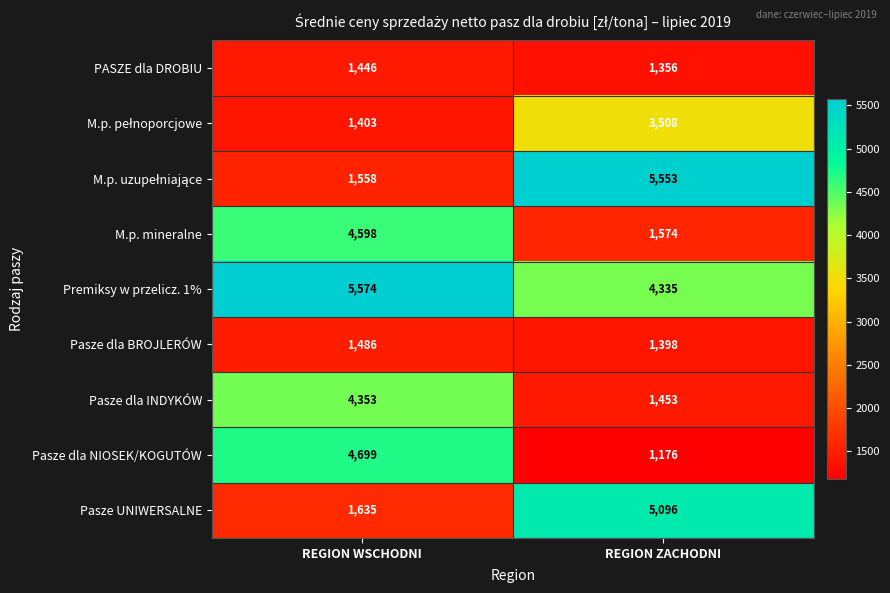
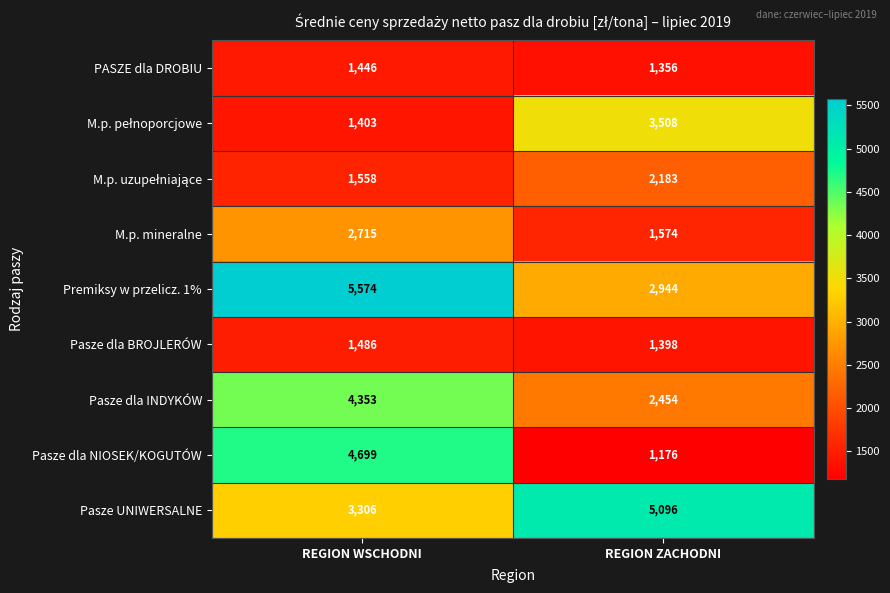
M.p. uzupełniające, REGION ZACHODNI: 5,553 -> 2,183
M.p. mineralne, REGION WSCHODNI: 4,598 -> 2,715
Premiksy w przelicz. 1%, REGION ZACHODNI: 4,335 -> 2,944
Pasze dla INDYKÓW, REGION ZACHODNI: 1,453 -> 2,454
Pasze UNIWERSALNE, REGION WSCHODNI: 1,635 -> 3,306
